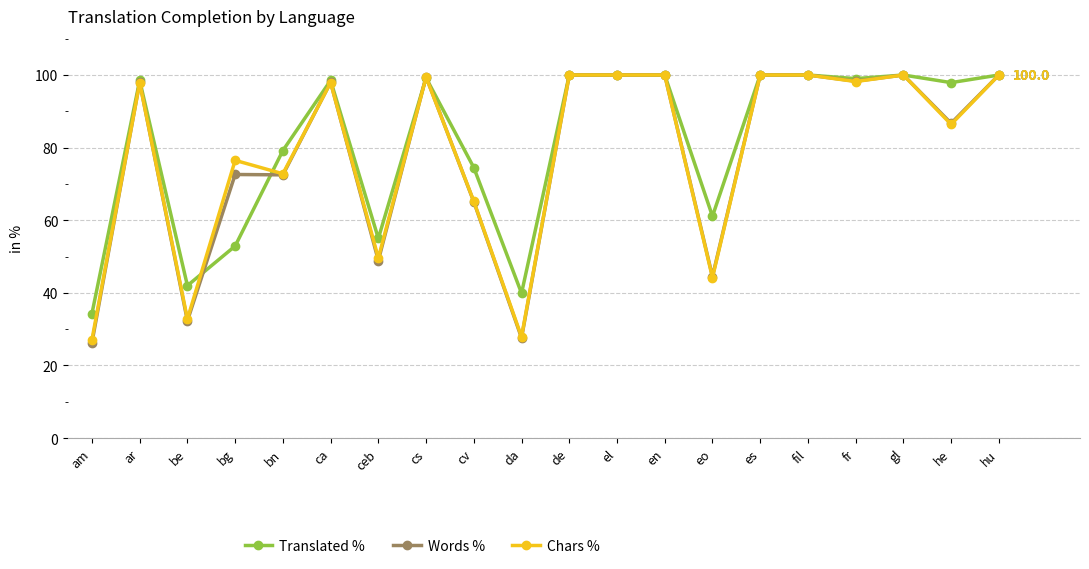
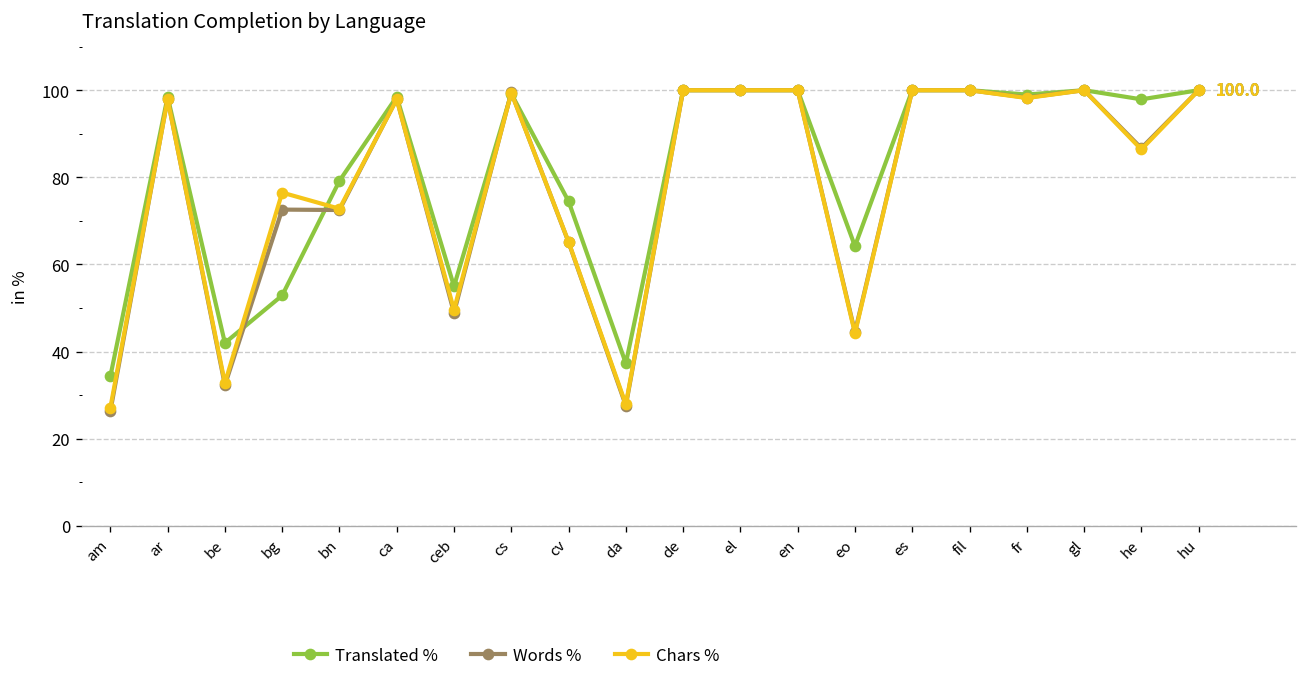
Translated %, da: 40 -> 37
Translated %, eo: 61 -> 64
